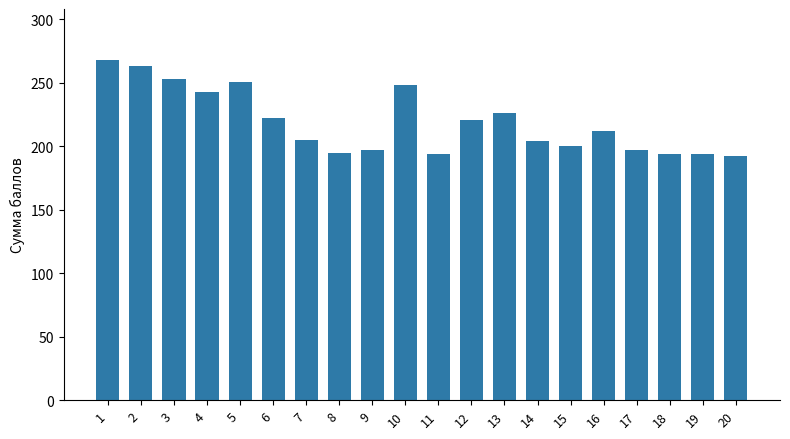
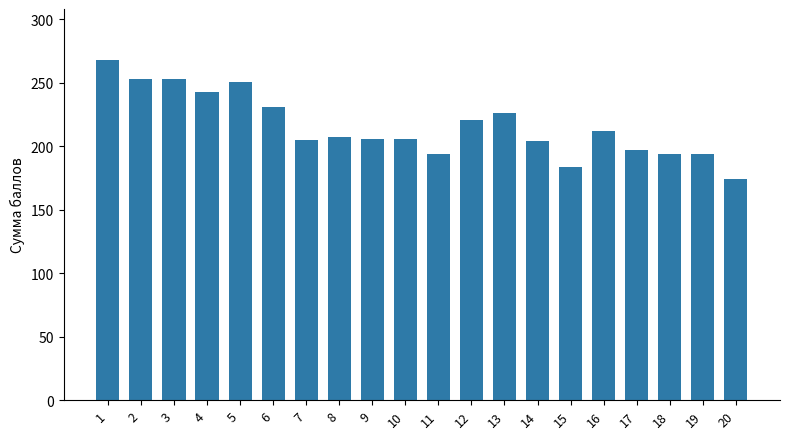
2: 263 -> 253
6: 222 -> 231
8: 195 -> 207
9: 197 -> 206
10: 248 -> 206
15: 200 -> 184
20: 192 -> 174
